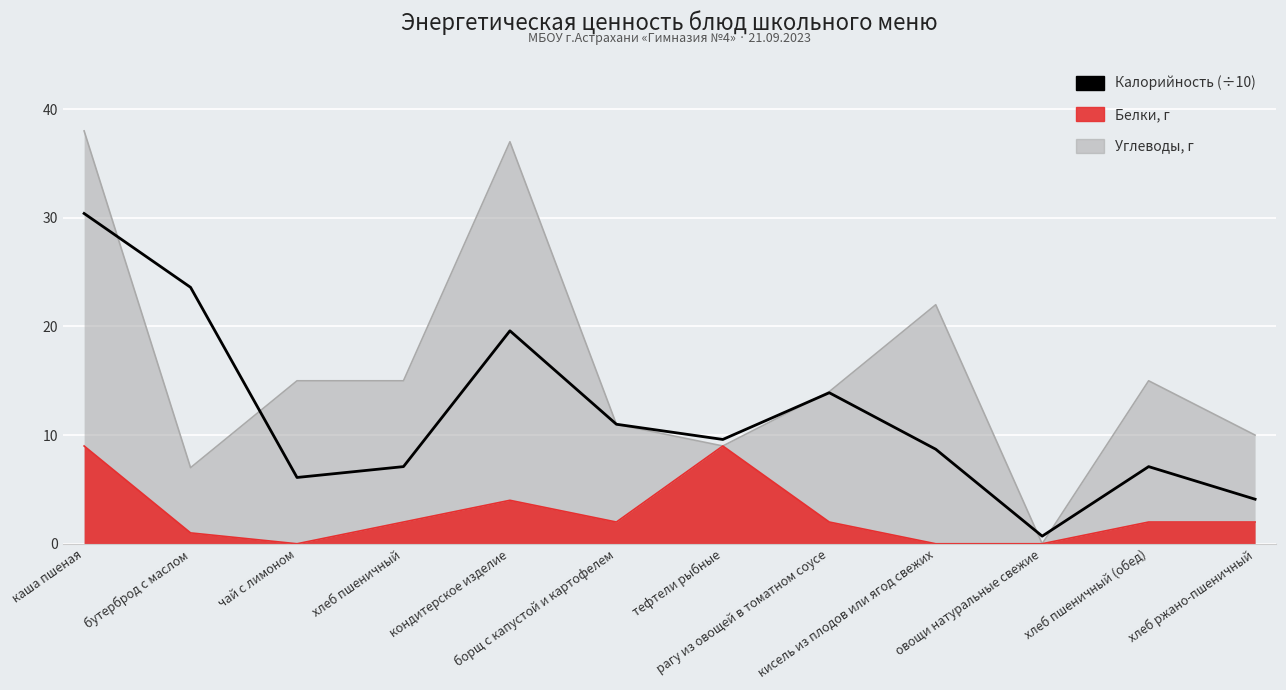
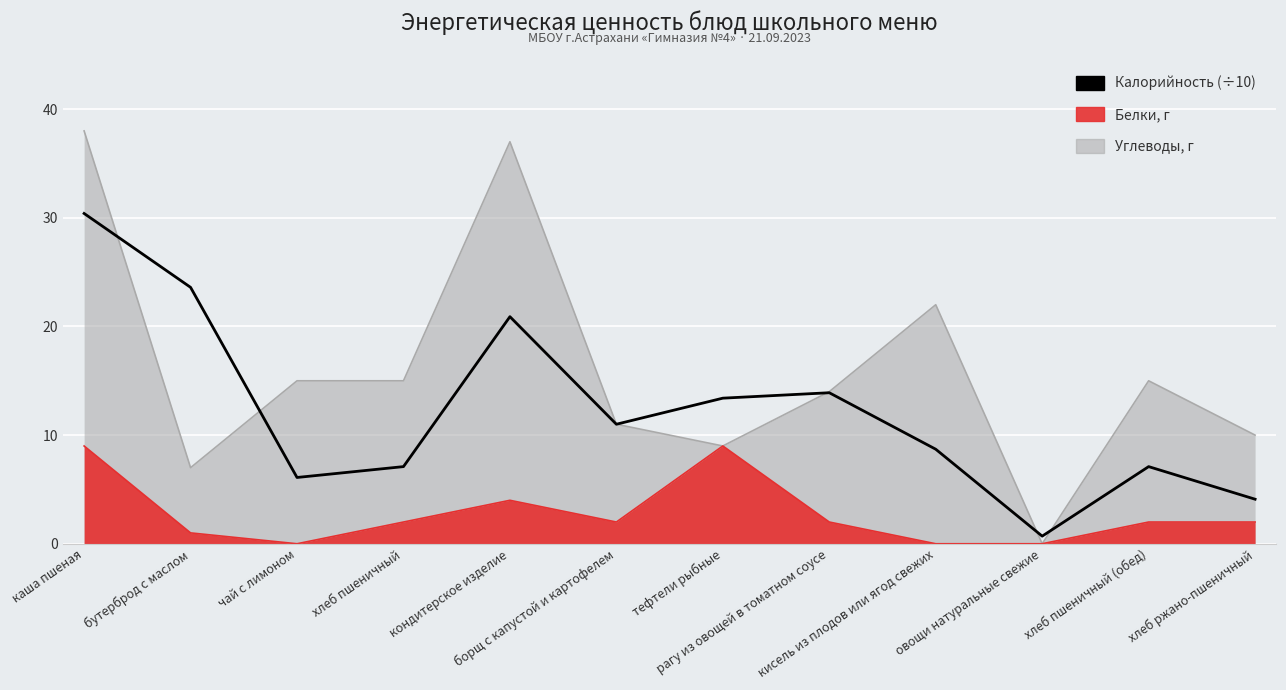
Калорийность (÷10), кондитерское изделие: 19.6 -> 20.9
Калорийность (÷10), тефтели рыбные: 9.6 -> 13.4
